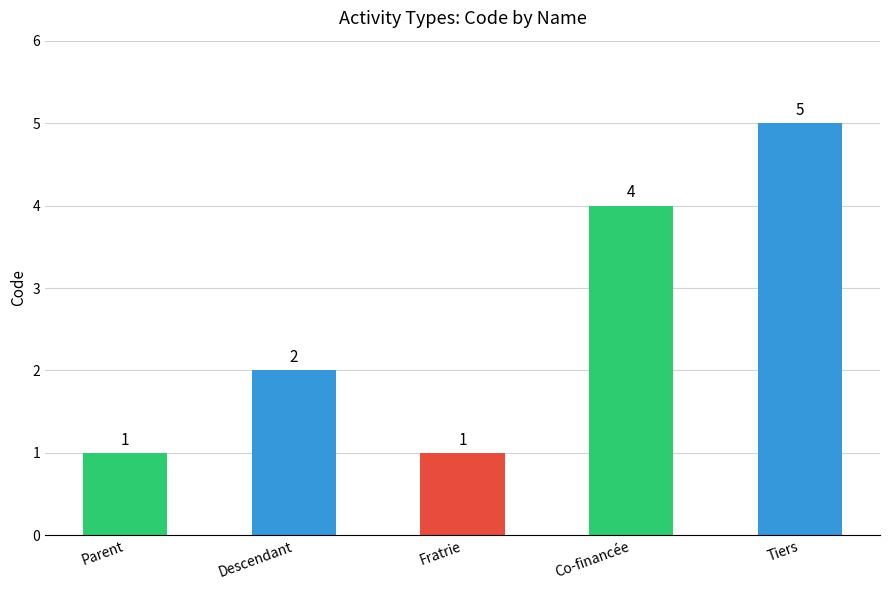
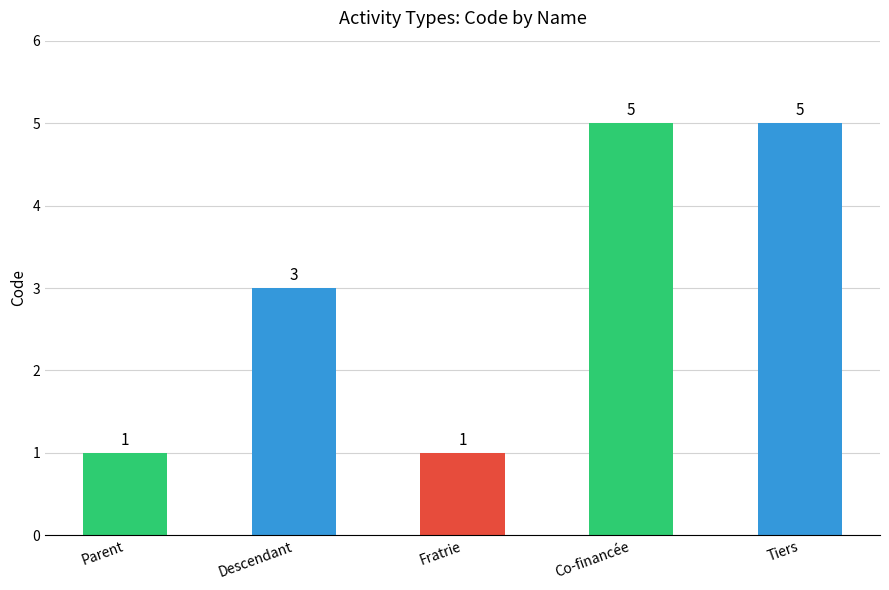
Descendant: 2 -> 3
Co-financée: 4 -> 5
